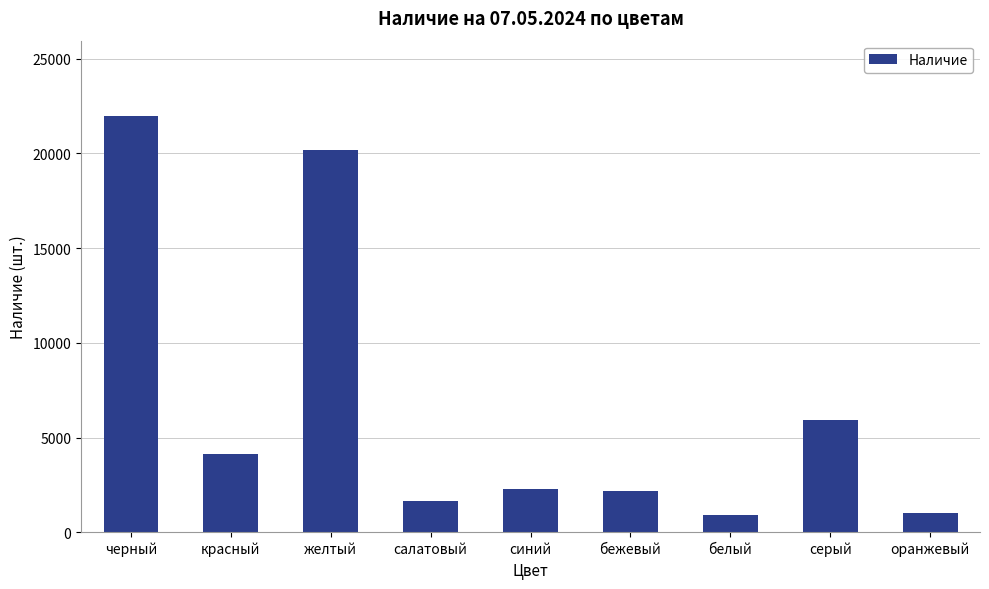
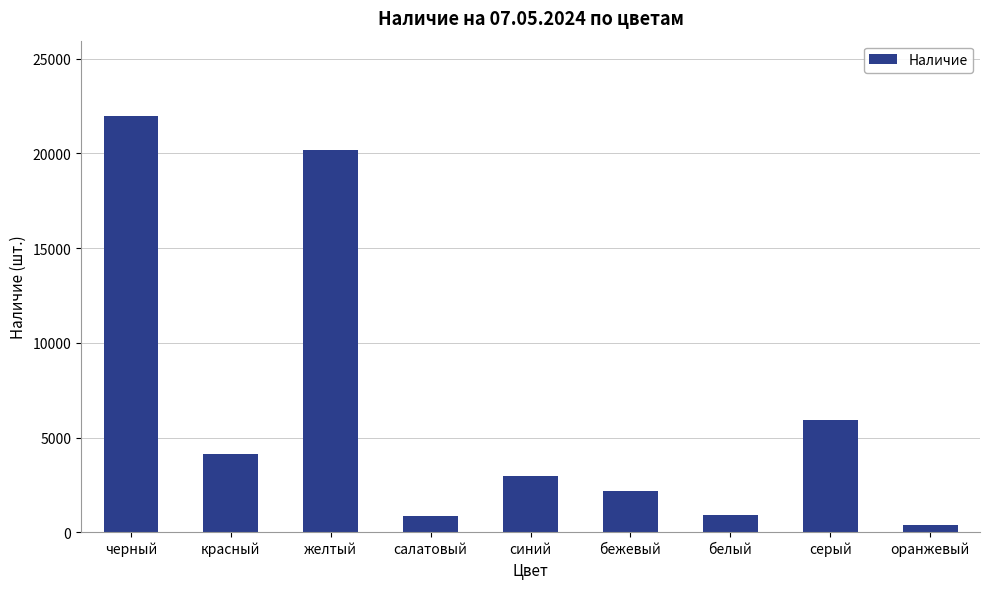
салатовый: 1600 -> 900
синий: 2300 -> 2900
оранжевый: 1000 -> 400
